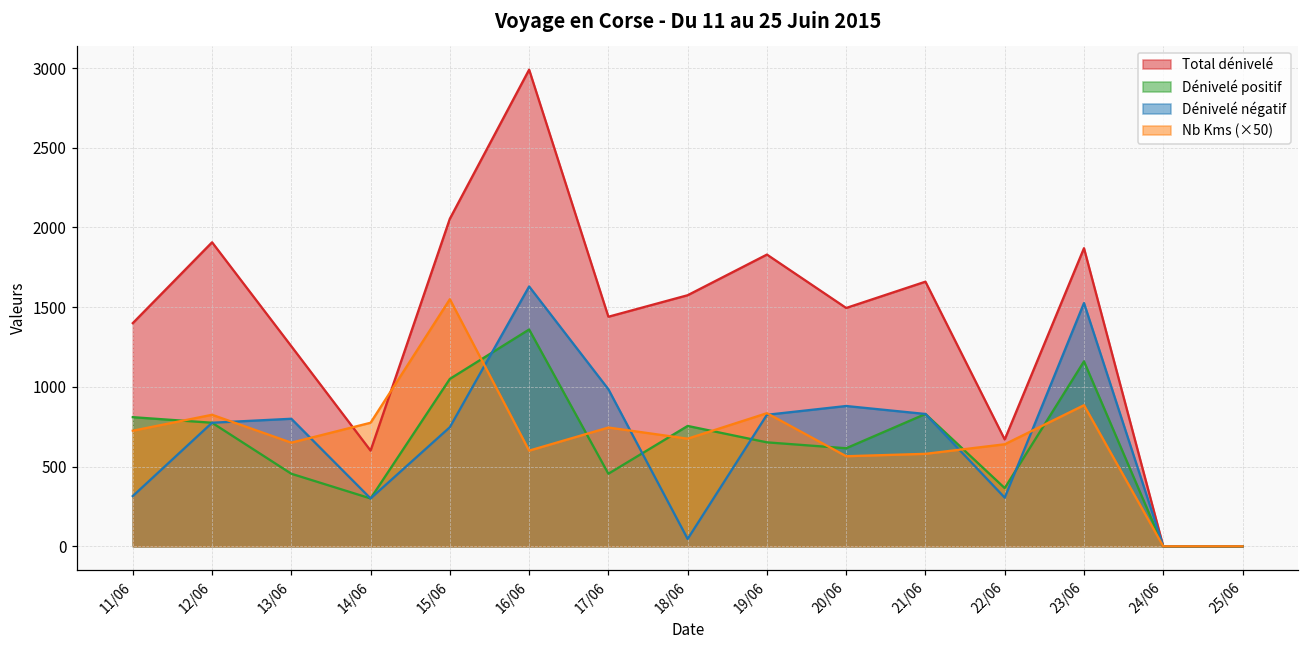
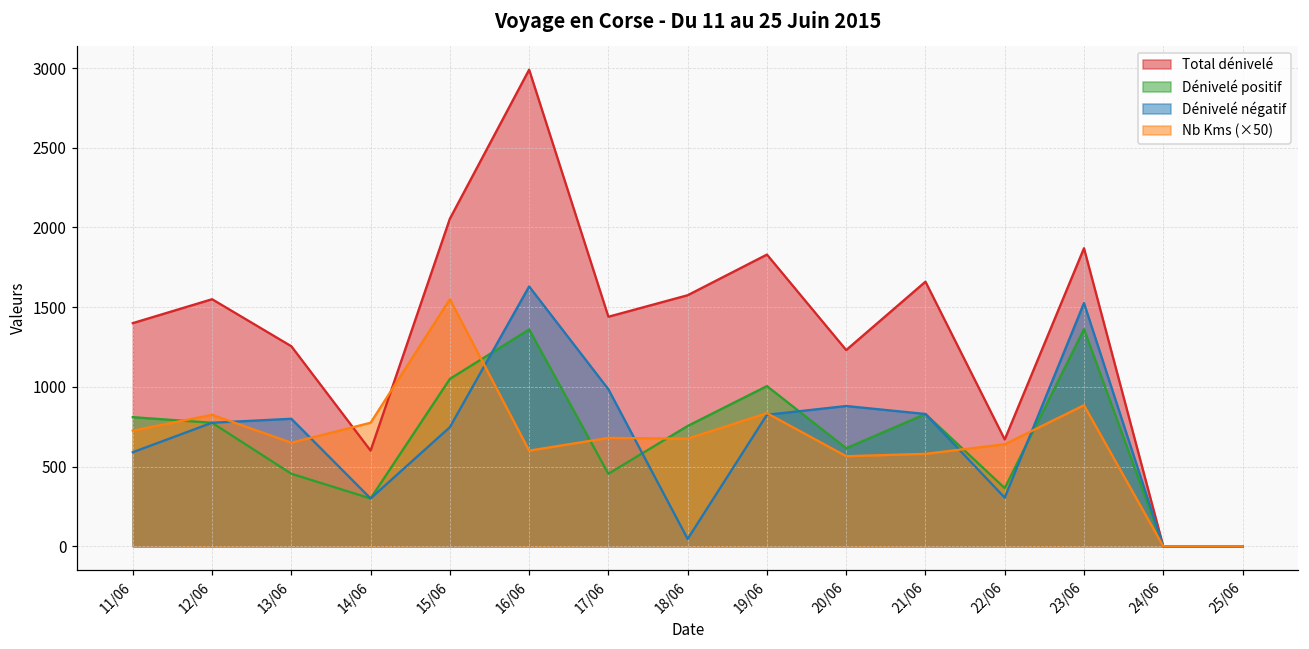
Dénivelé négatif, 11/06: 320 -> 590
Total dénivelé, 12/06: 1910 -> 1550
Nb Kms (×50), 17/06: 750 -> 680
Dénivelé positif, 19/06: 650 -> 1010
Total dénivelé, 20/06: 1500 -> 1230
Dénivelé positif, 23/06: 1160 -> 1360
